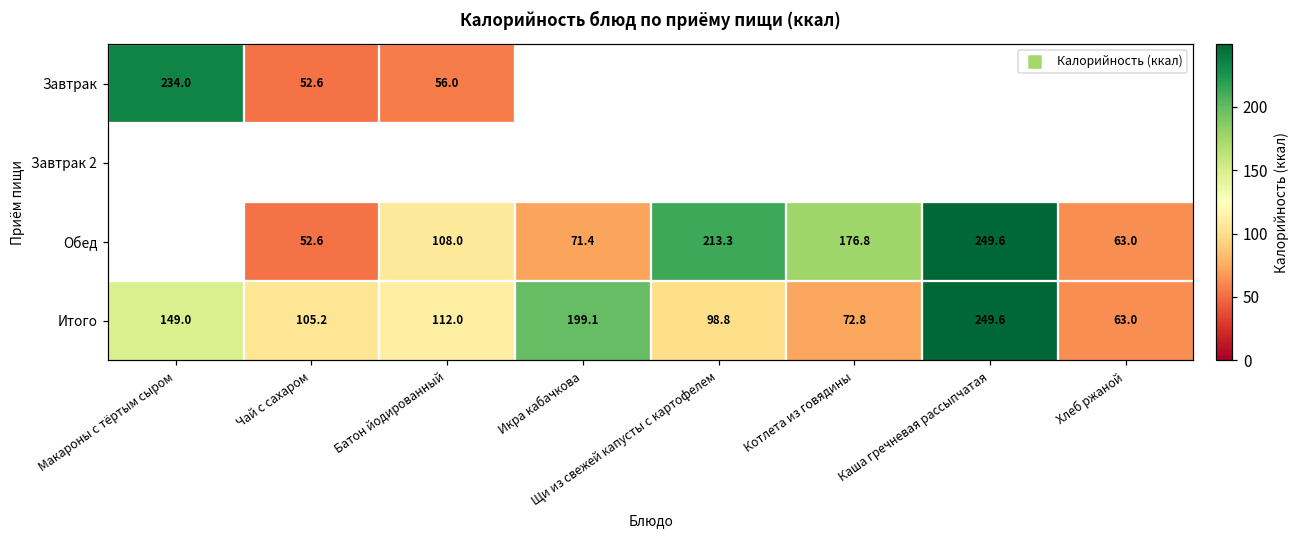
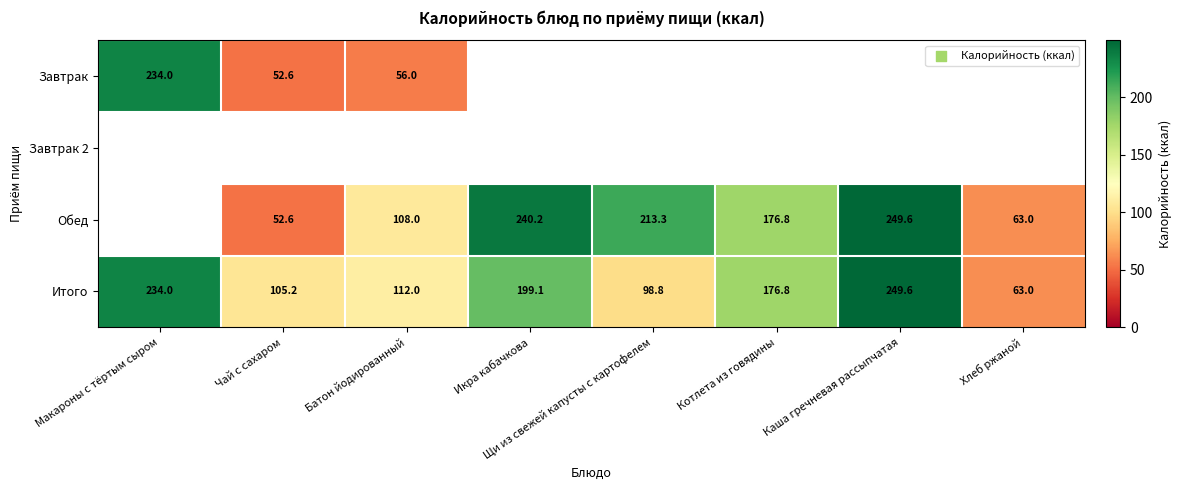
Обед, Икра кабачкова: 71.4 -> 240.2
Итого, Макароны с тёртым сыром: 149.0 -> 234.0
Итого, Котлета из говядины: 72.8 -> 176.8
